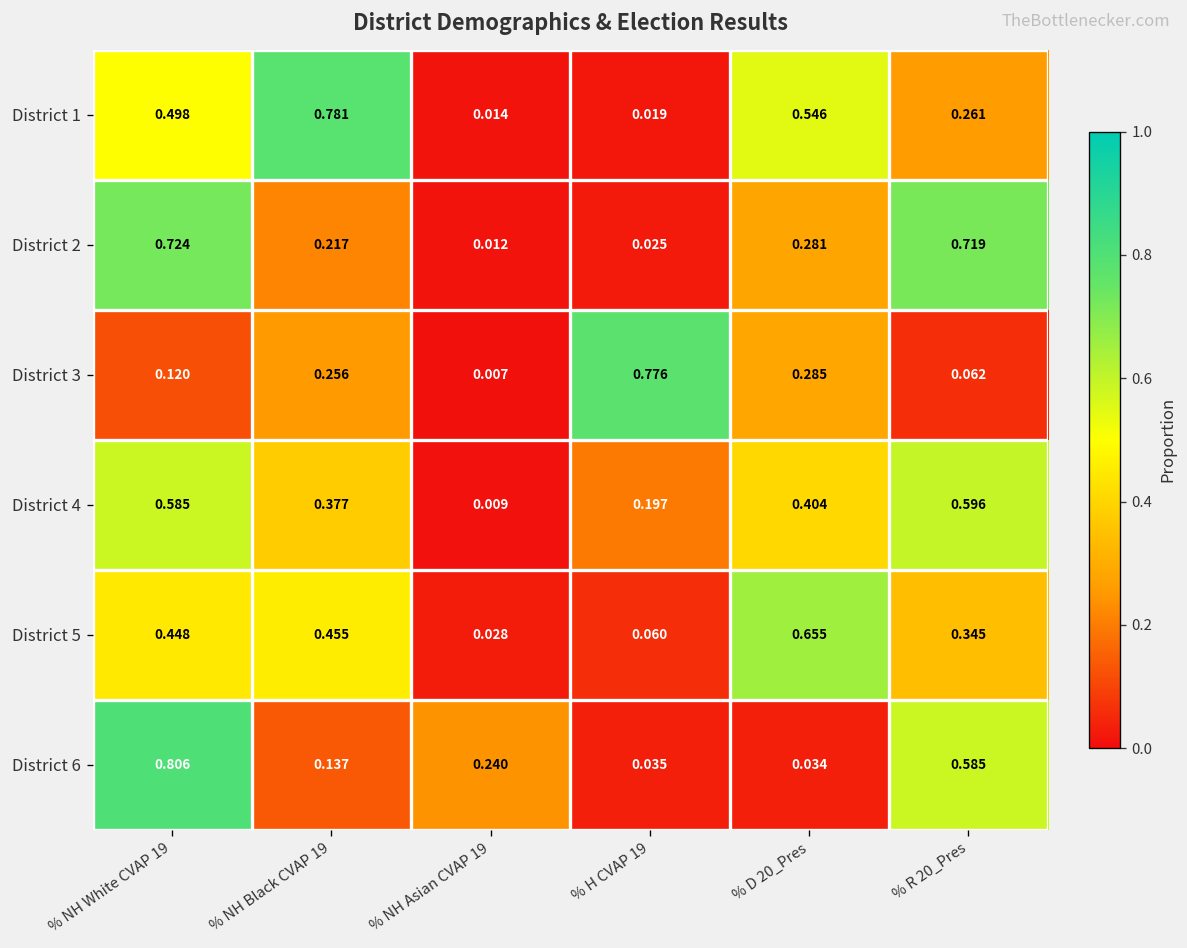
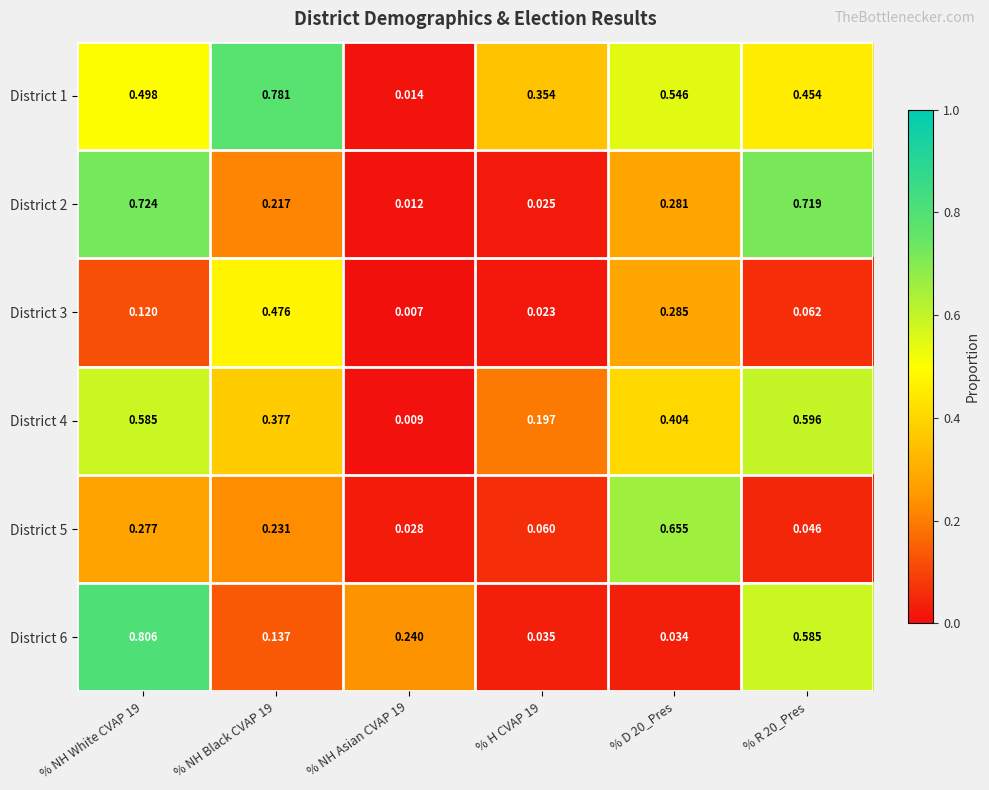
District 1, % H CVAP 19: 0.019 -> 0.354
District 1, % R 20_Pres: 0.261 -> 0.454
District 3, % NH Black CVAP 19: 0.256 -> 0.476
District 3, % H CVAP 19: 0.776 -> 0.023
District 5, % NH White CVAP 19: 0.448 -> 0.277
District 5, % NH Black CVAP 19: 0.455 -> 0.231
District 5, % R 20_Pres: 0.345 -> 0.046
